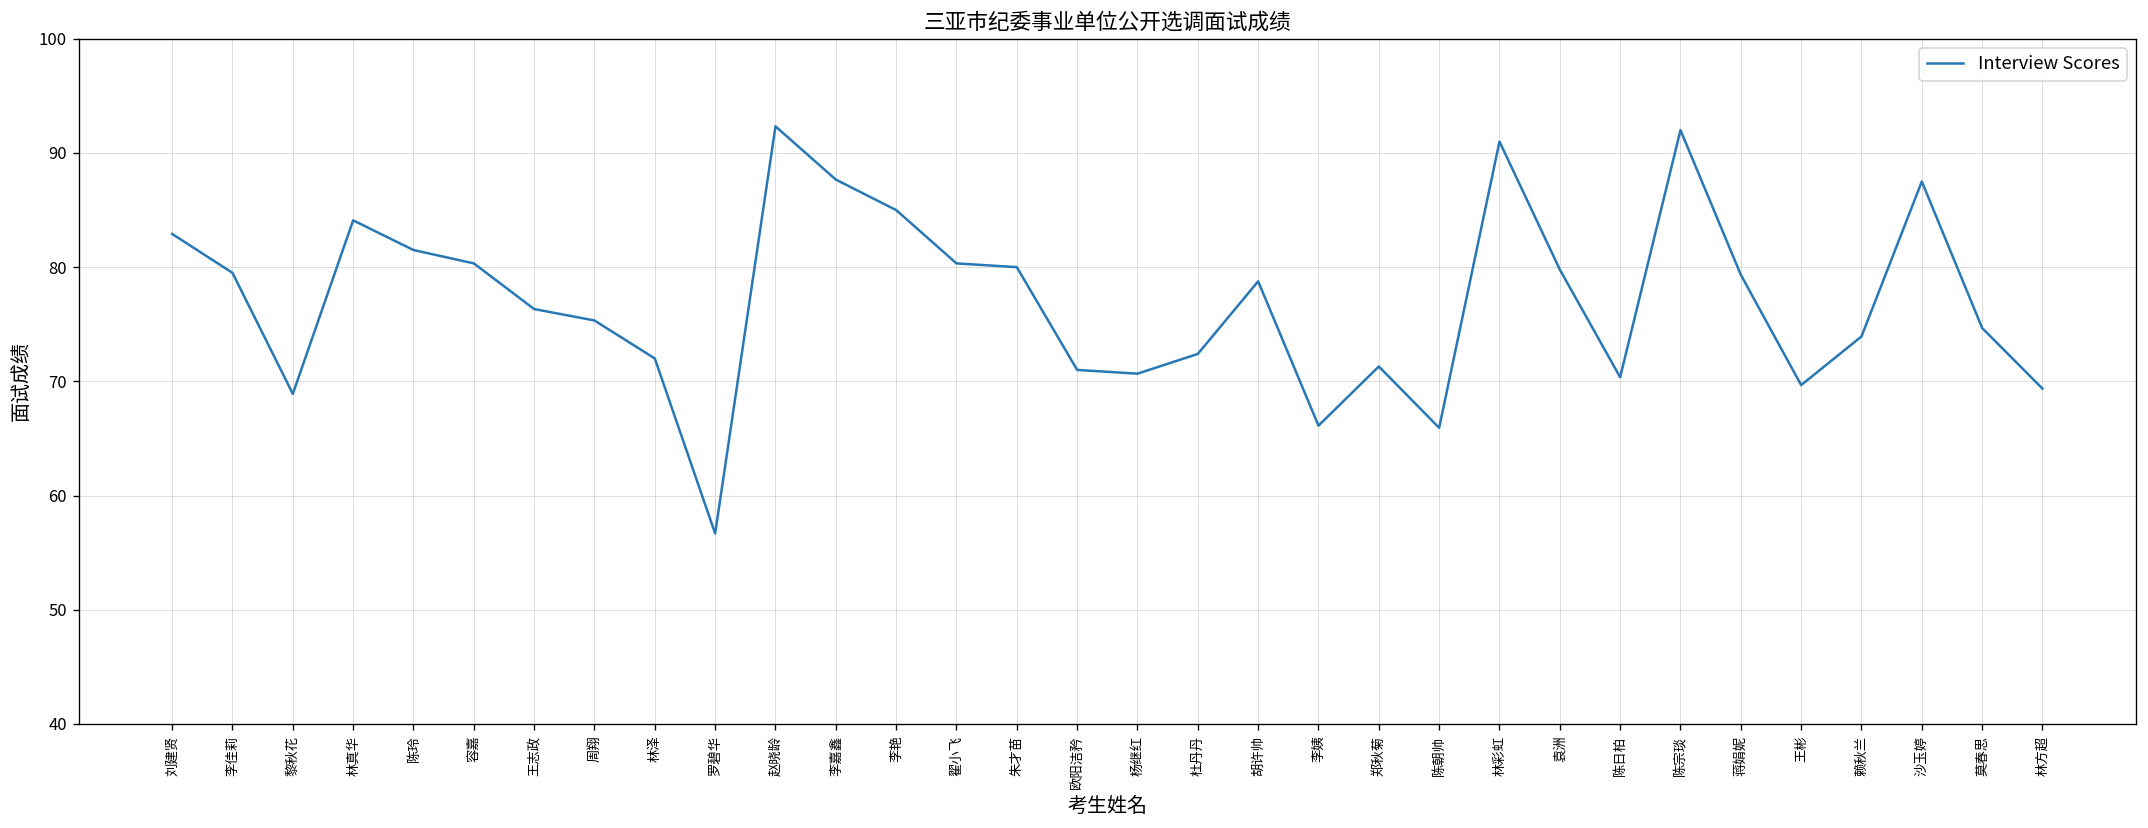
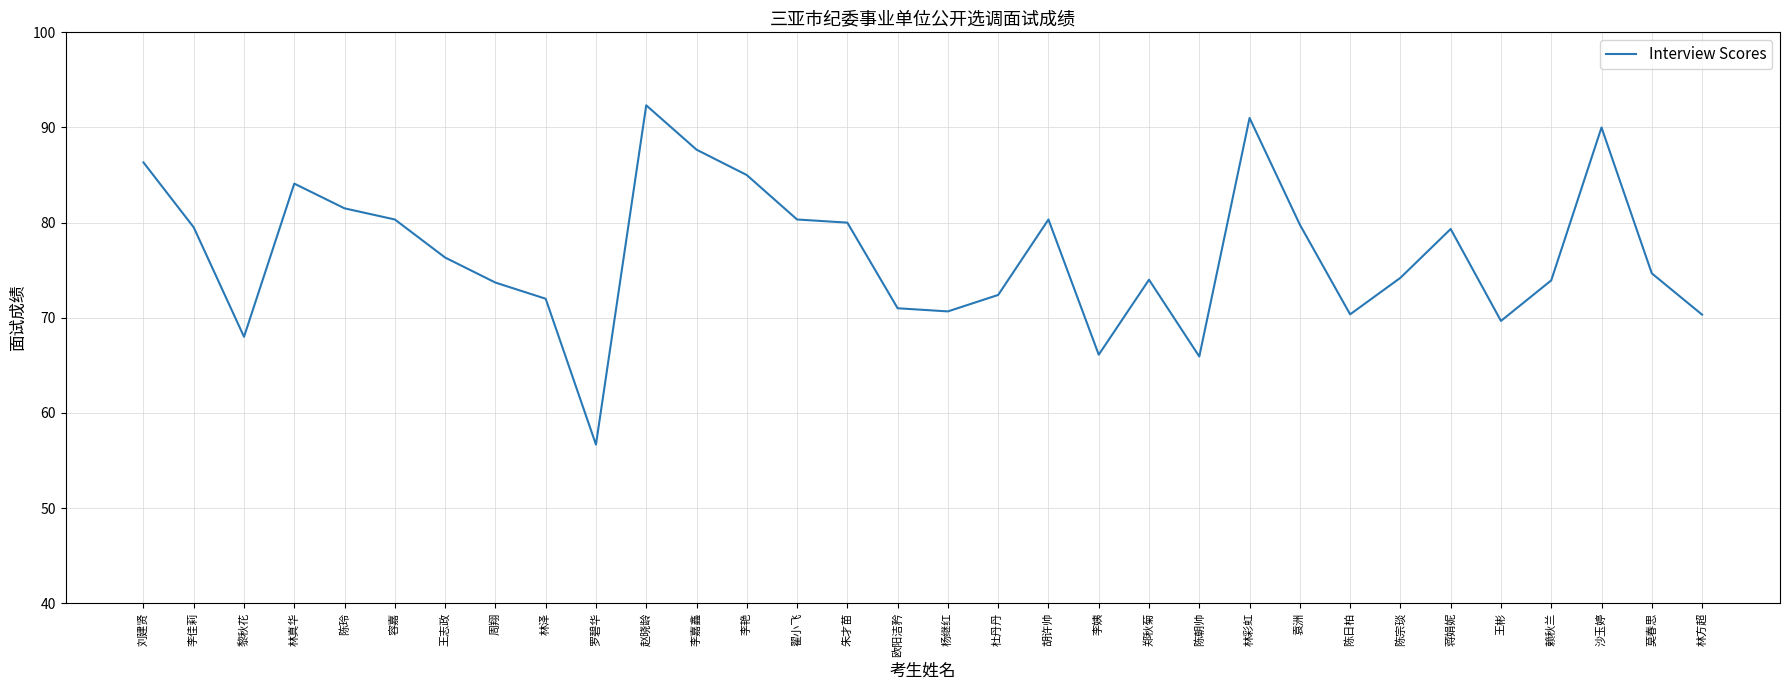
刘建贤: 83 -> 86
黎秋花: 69 -> 68
周翔: 75 -> 74
胡许帅: 79 -> 80
郑秋菊: 71 -> 74
陈宗琰: 92 -> 74
沙玉婷: 88 -> 90
林方超: 69 -> 70
